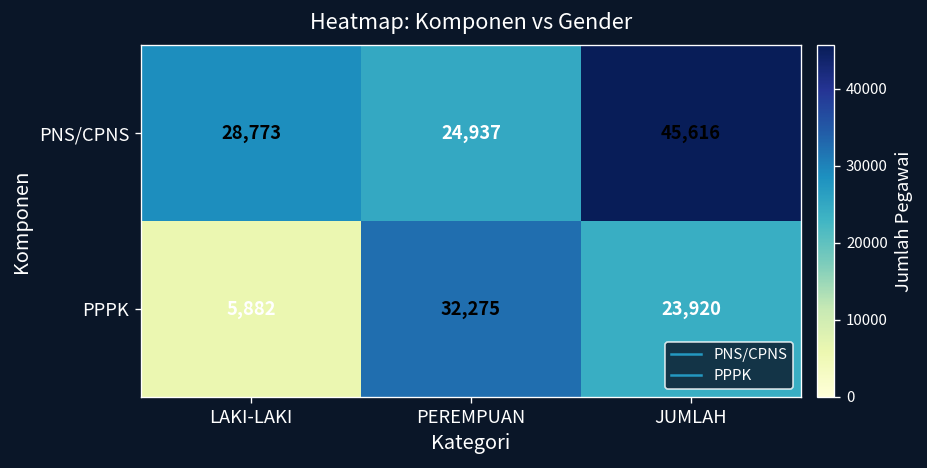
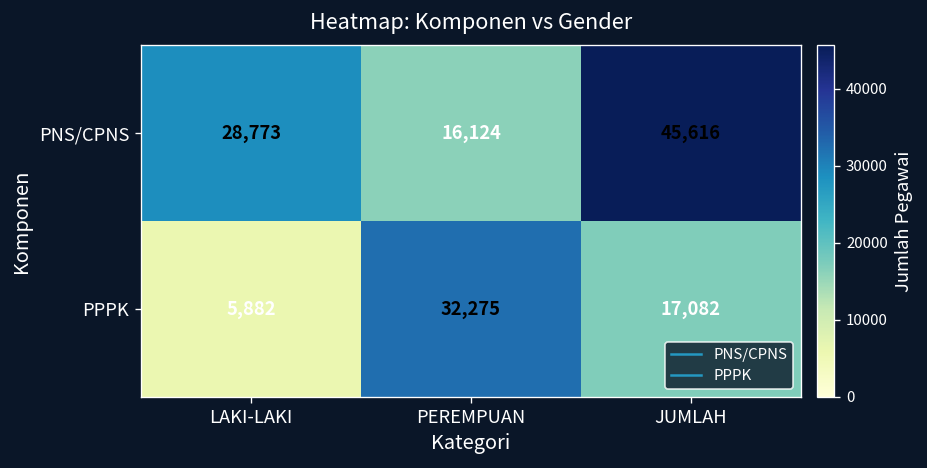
PNS/CPNS, PEREMPUAN: 24,937 -> 16,124
PPPK, JUMLAH: 23,920 -> 17,082
